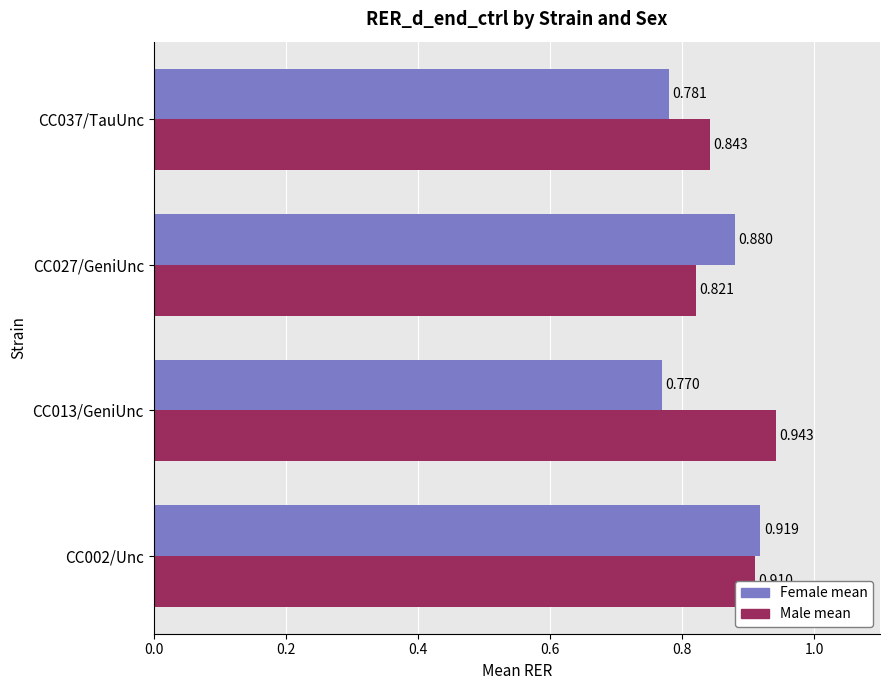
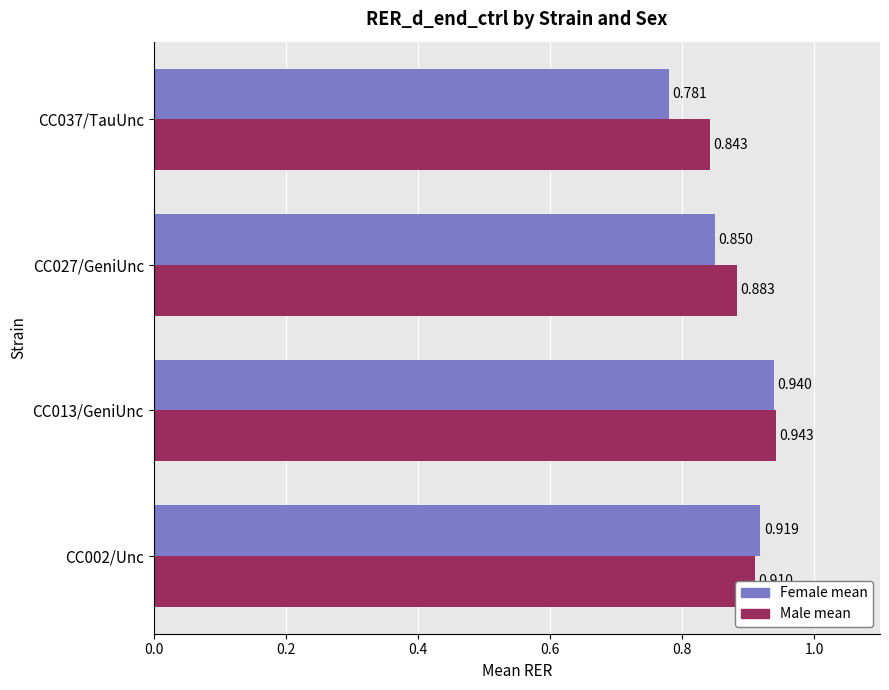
Female mean, CC027/GeniUnc: 0.880 -> 0.850
Male mean, CC027/GeniUnc: 0.821 -> 0.883
Female mean, CC013/GeniUnc: 0.770 -> 0.940
